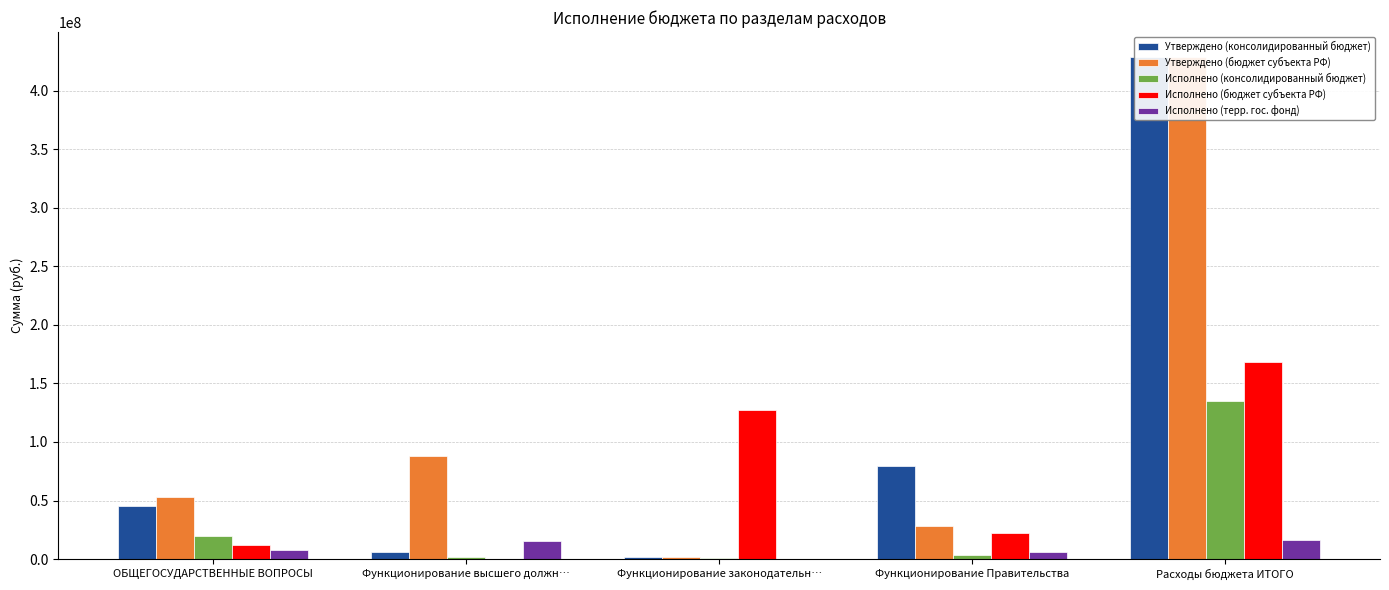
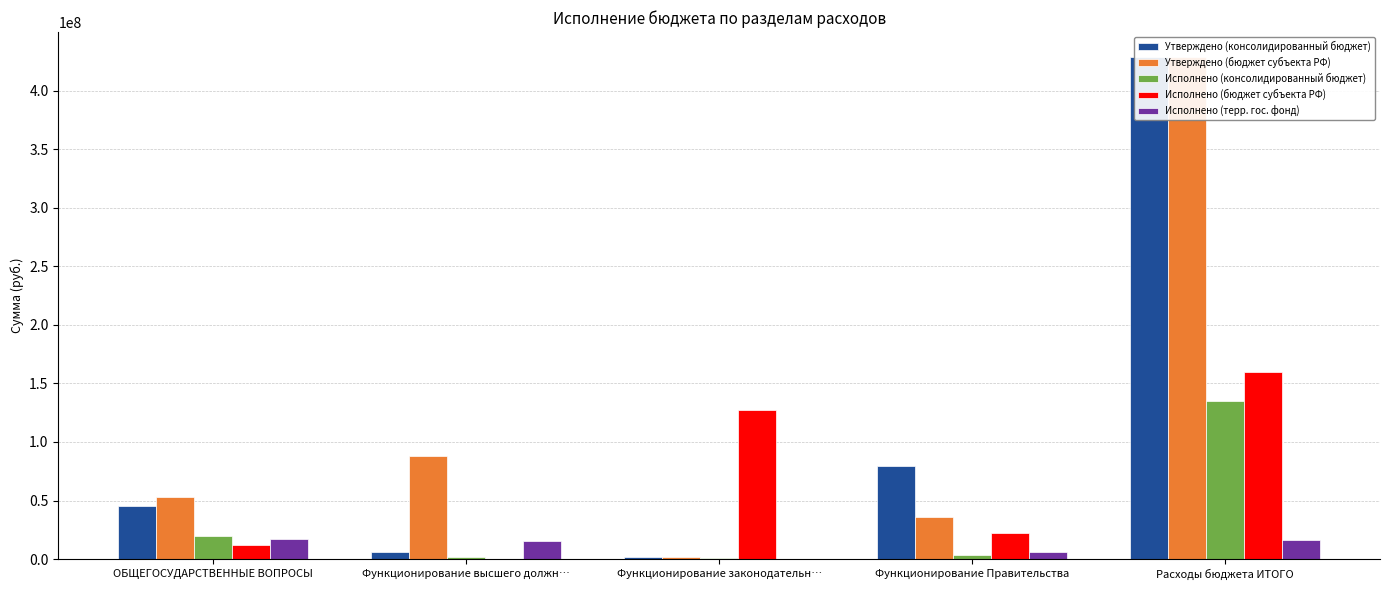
Исполнено (терр. гос. фонд), ОБЩЕГОСУДАРСТВЕННЫЕ ВОПРОСЫ: 7000000 -> 17000000
Утверждено (бюджет субъекта РФ), Функционирование Правительства: 28000000 -> 36000000
Исполнено (бюджет субъекта РФ), Расходы бюджета ИТОГО: 168000000 -> 160000000
